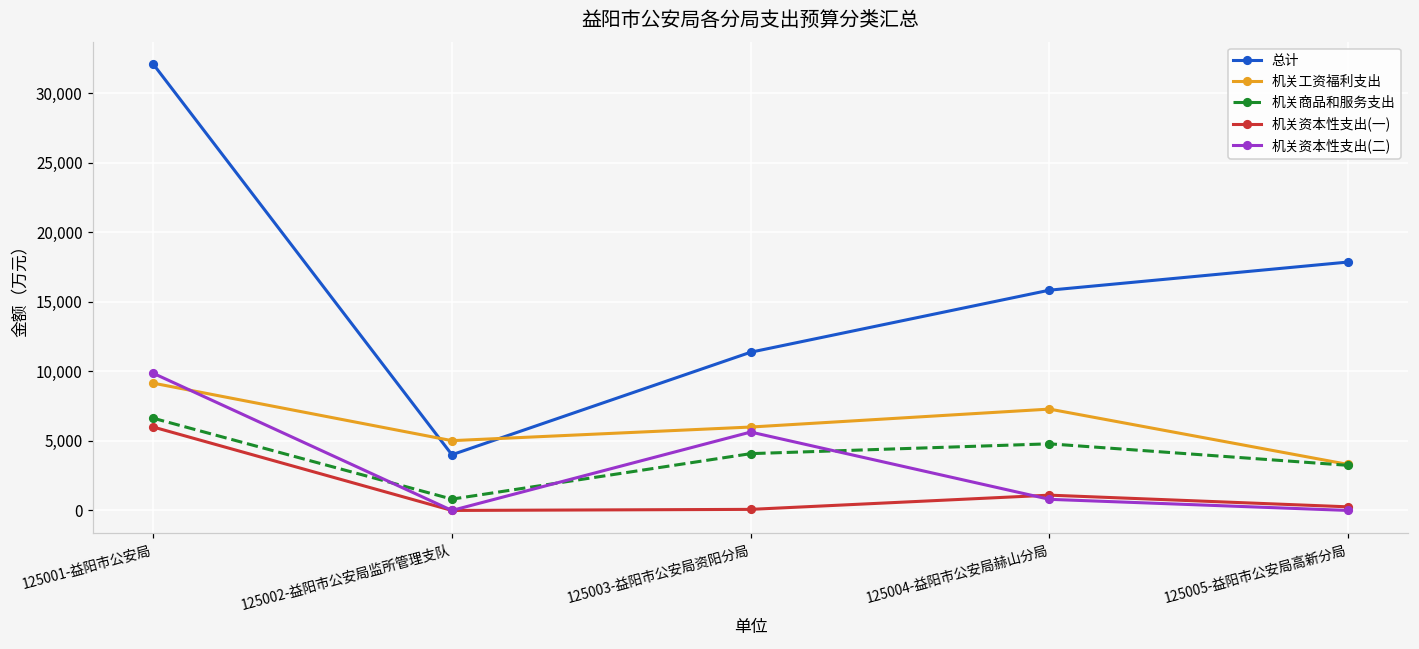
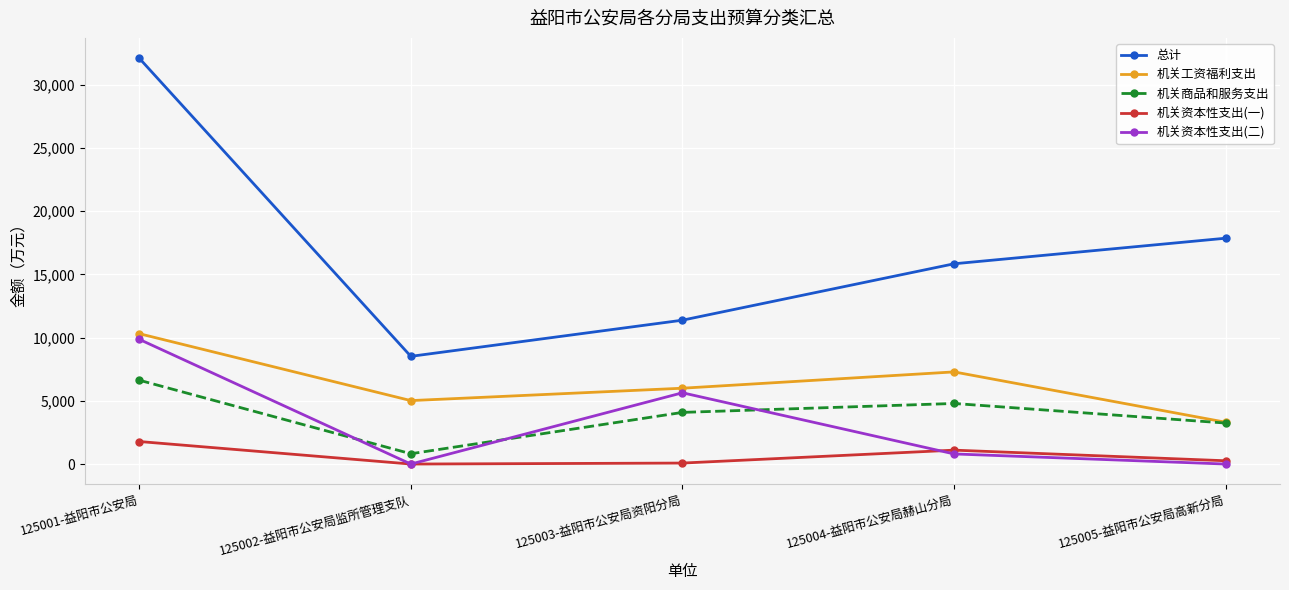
机关工资福利支出, 125001-益阳市公安局: 9,200 -> 10,300
机关资本性支出(一), 125001-益阳市公安局: 6,000 -> 1,800
总计, 125002-益阳市公安局监所管理支队: 4,000 -> 8,500
